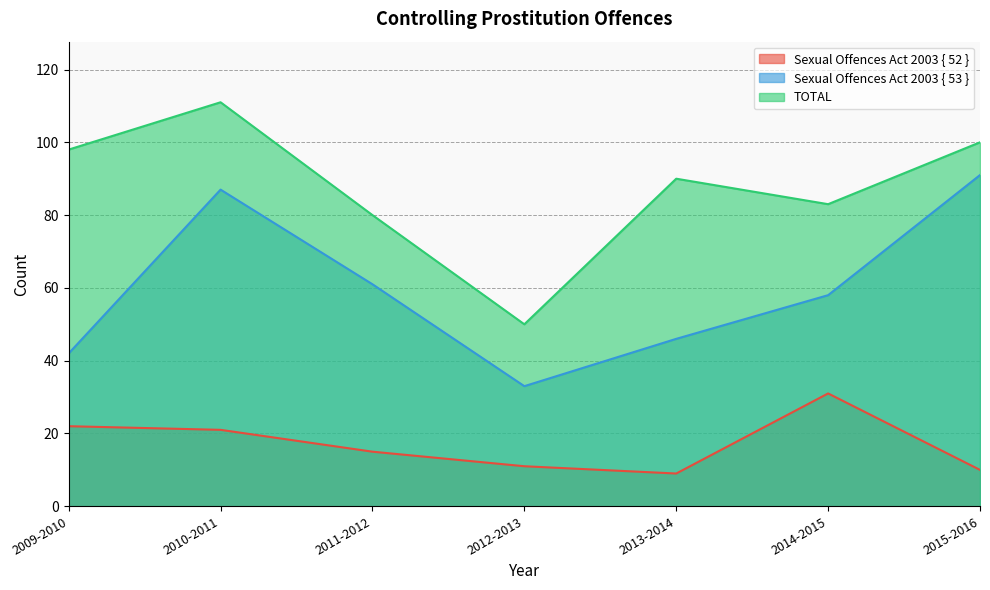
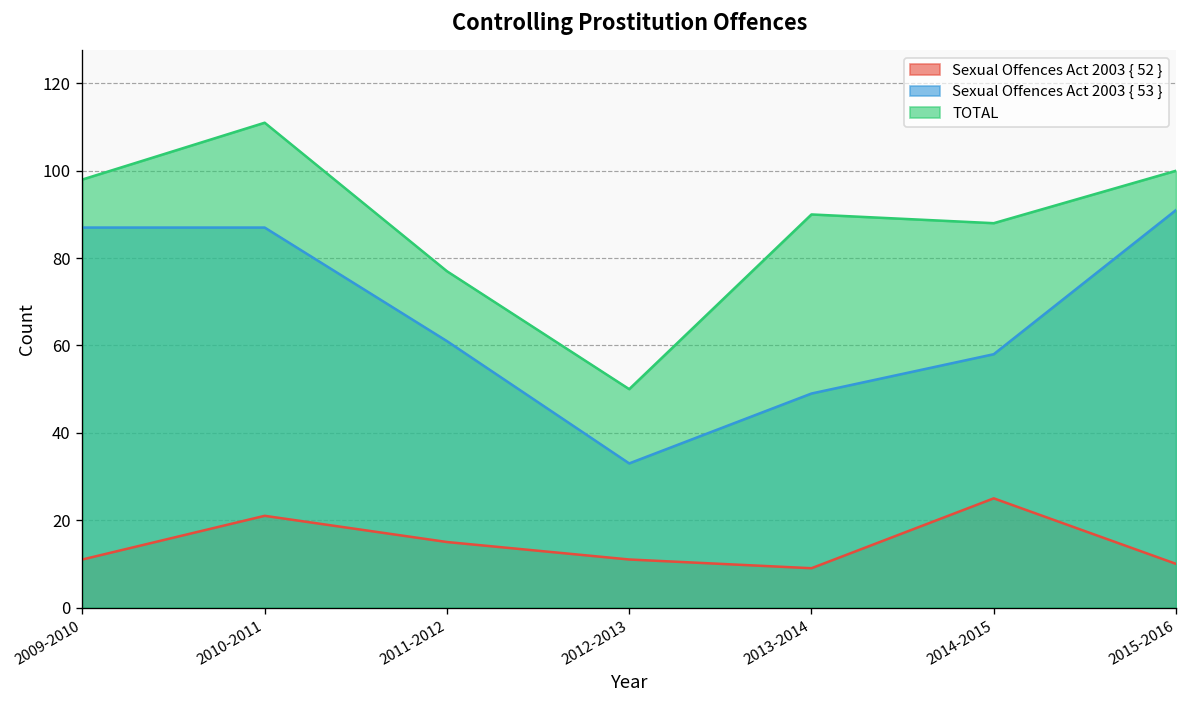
Sexual Offences Act 2003 { 52 }, 2009-2010: 22 -> 11
Sexual Offences Act 2003 { 53 }, 2009-2010: 42 -> 87
TOTAL, 2011-2012: 80 -> 77
Sexual Offences Act 2003 { 53 }, 2013-2014: 46 -> 49
Sexual Offences Act 2003 { 52 }, 2014-2015: 31 -> 25
TOTAL, 2014-2015: 83 -> 88
